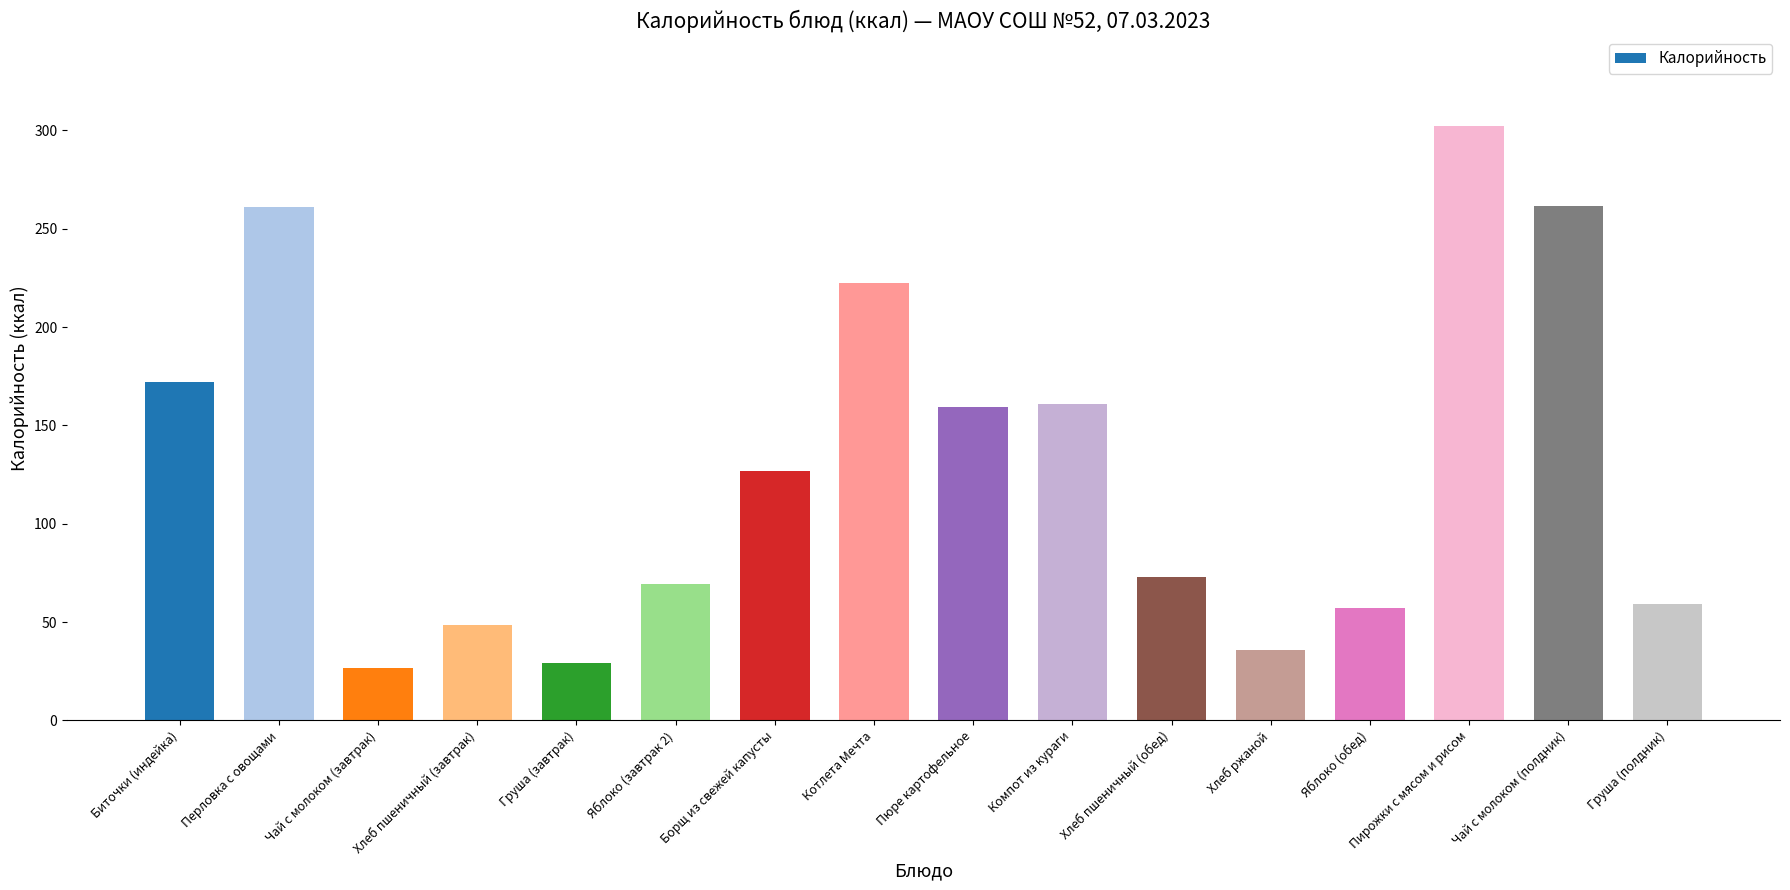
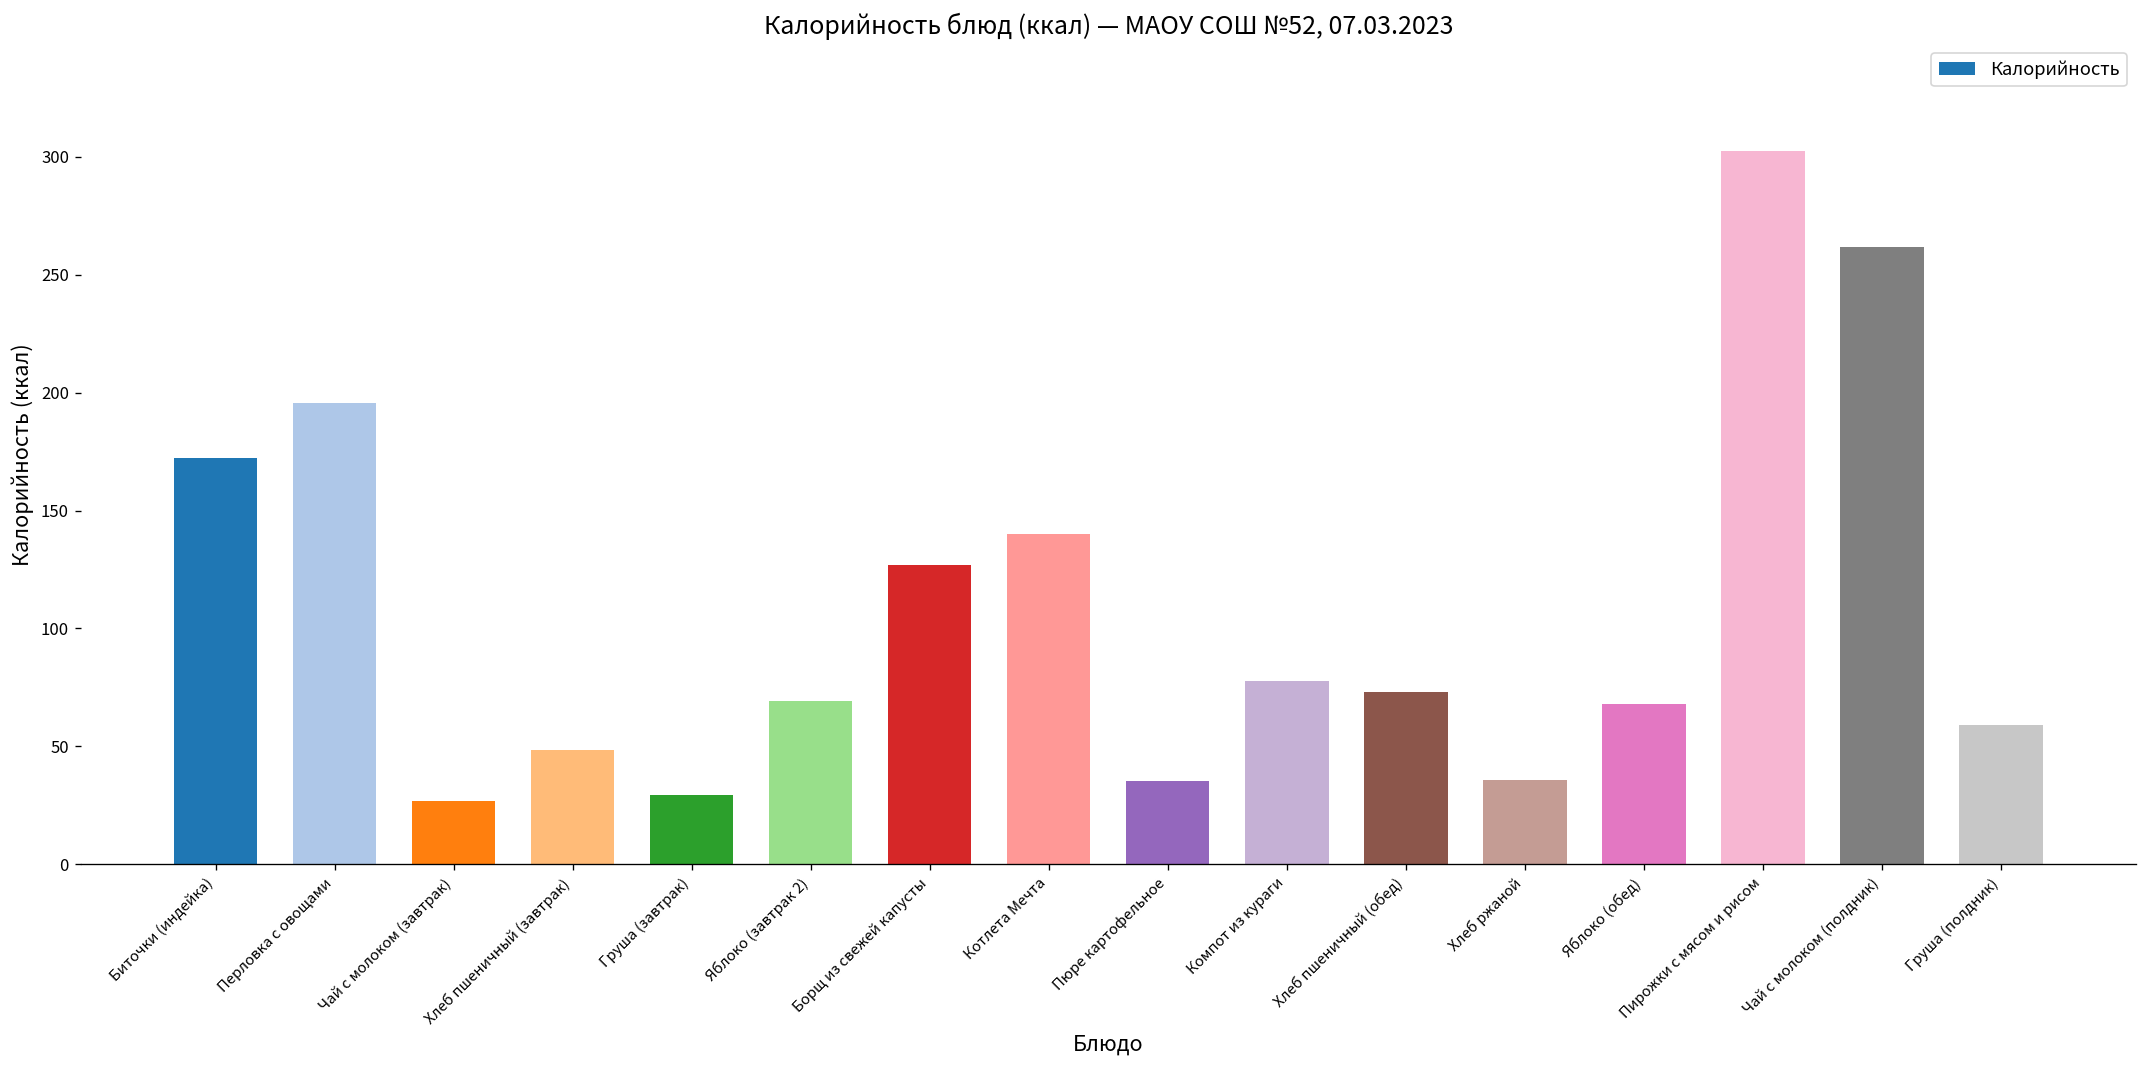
Перловка с овощами: 261 -> 196
Котлета Мечта: 222 -> 140
Пюре картофельное: 160 -> 35
Компот из кураги: 161 -> 78
Яблоко (обед): 57 -> 68
